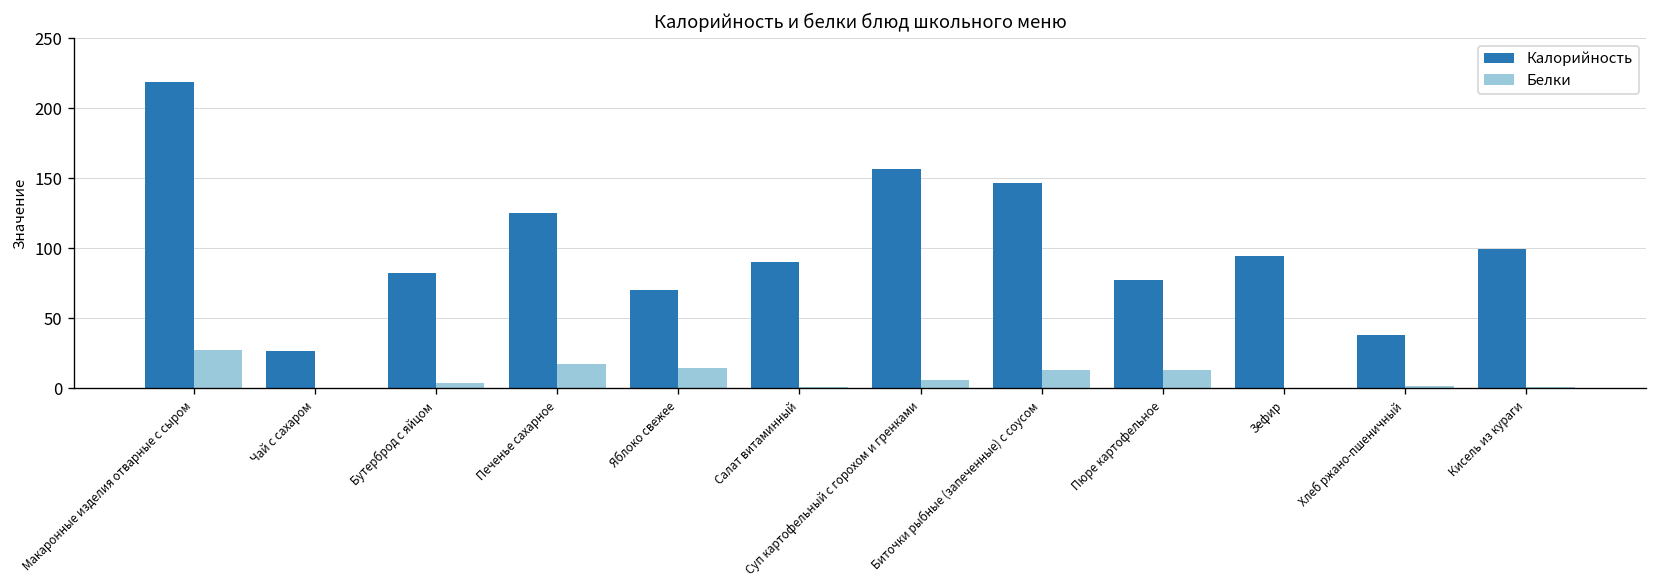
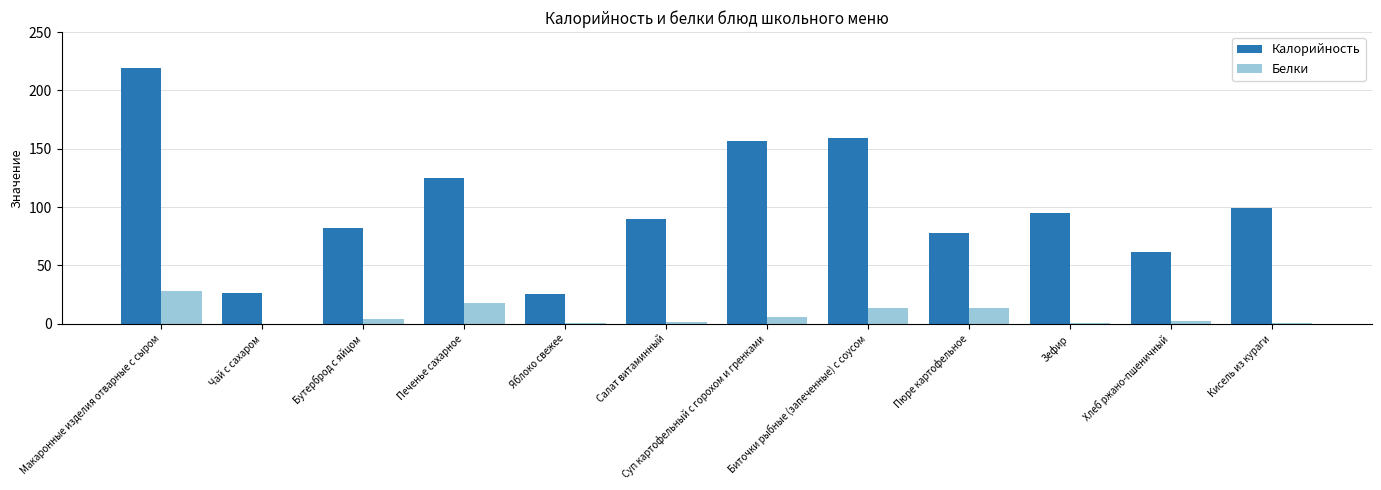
Калорийность, Яблоко свежее: 71 -> 25
Белки, Яблоко свежее: 15 -> 1
Калорийность, Биточки рыбные (запеченные) с соусом: 147 -> 159
Калорийность, Хлеб ржано-пшеничный: 38 -> 61
